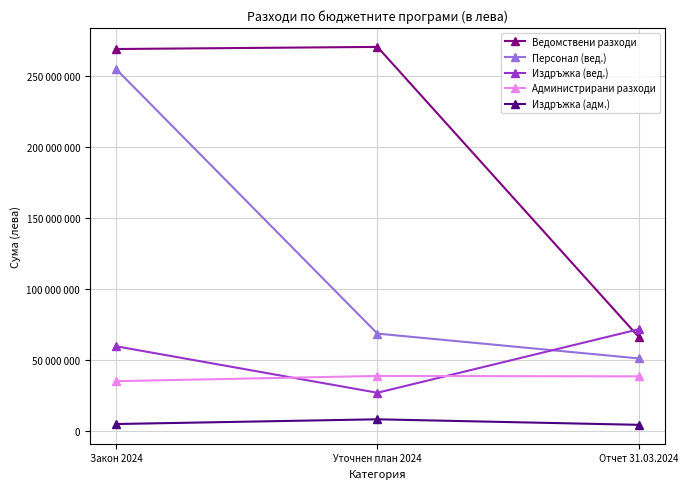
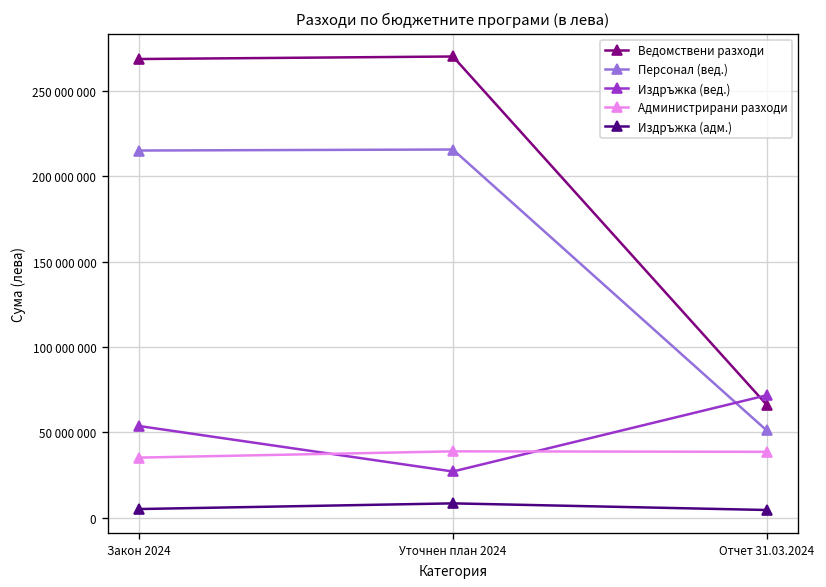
Персонал (вед.), Закон 2024: 255000000 -> 215000000
Издръжка (вед.), Закон 2024: 60000000 -> 54000000
Персонал (вед.), Уточнен план 2024: 69000000 -> 216000000
